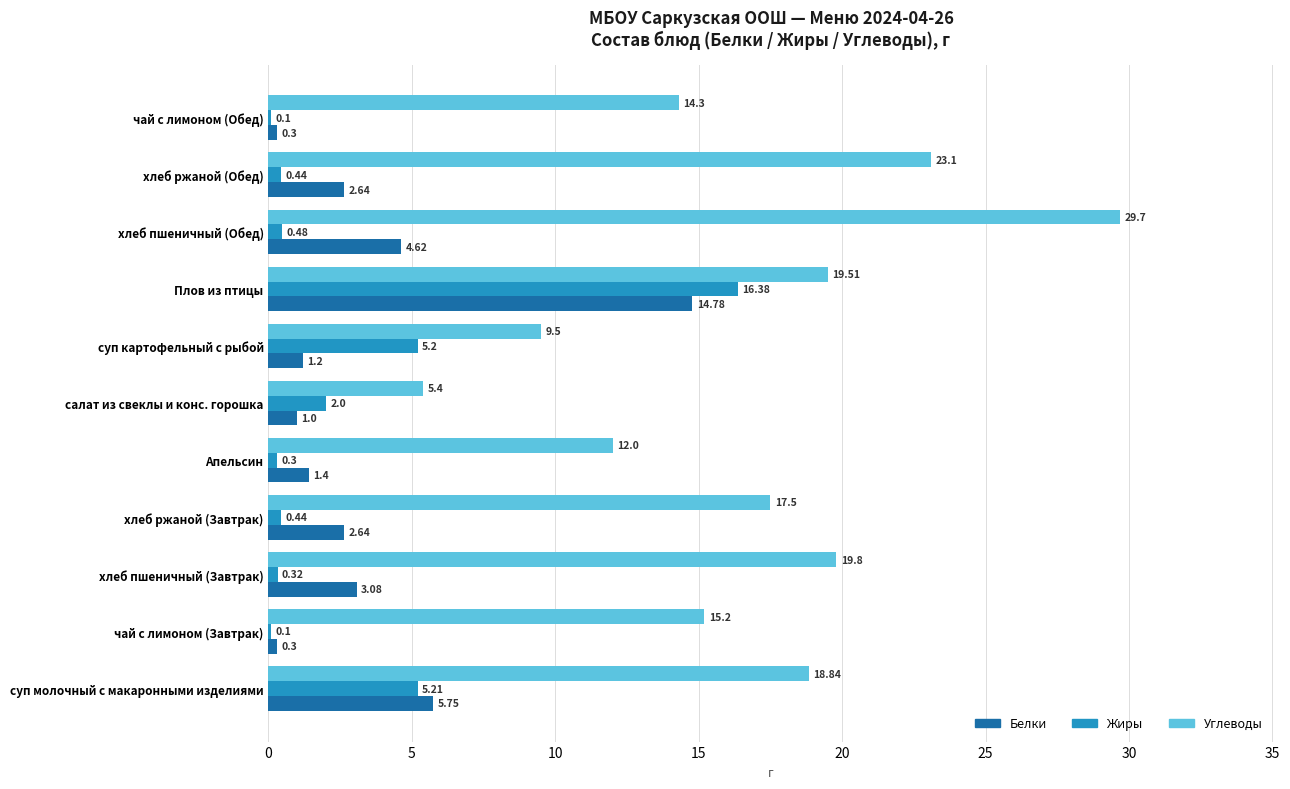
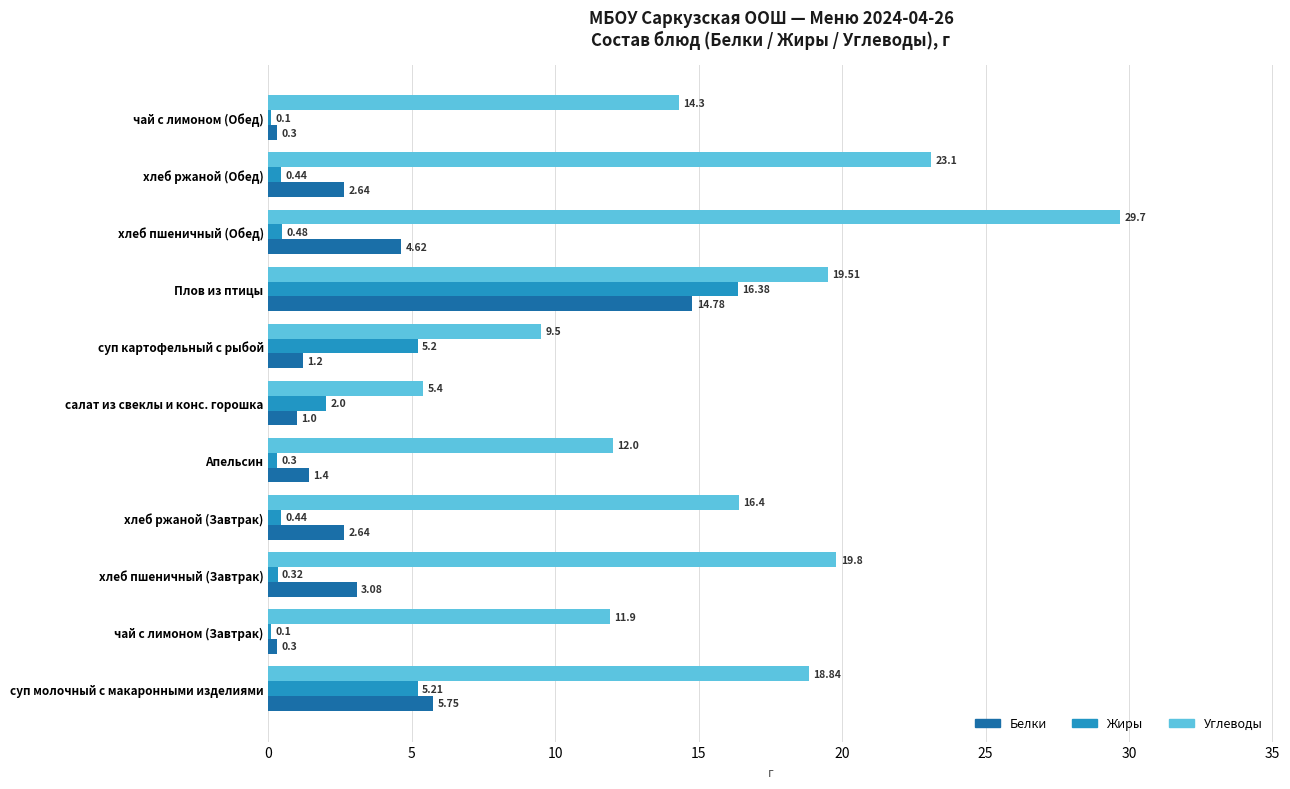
Углеводы, хлеб ржаной (Завтрак): 17.5 -> 16.4
Углеводы, чай с лимоном (Завтрак): 15.2 -> 11.9
